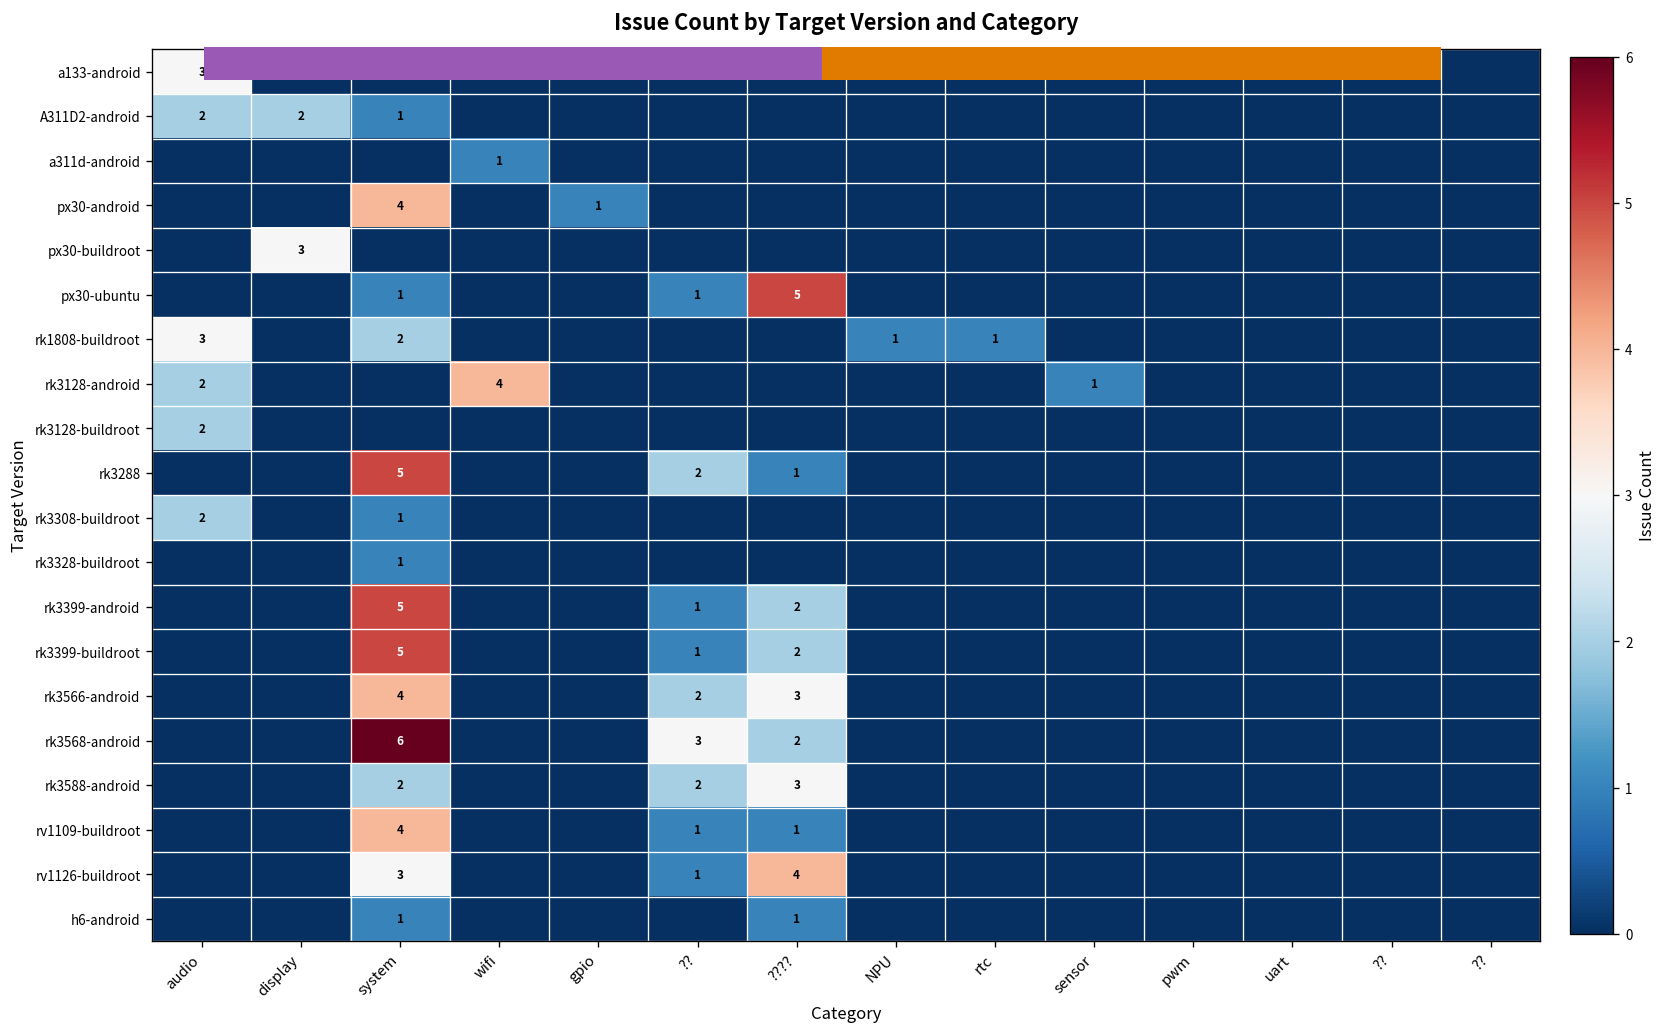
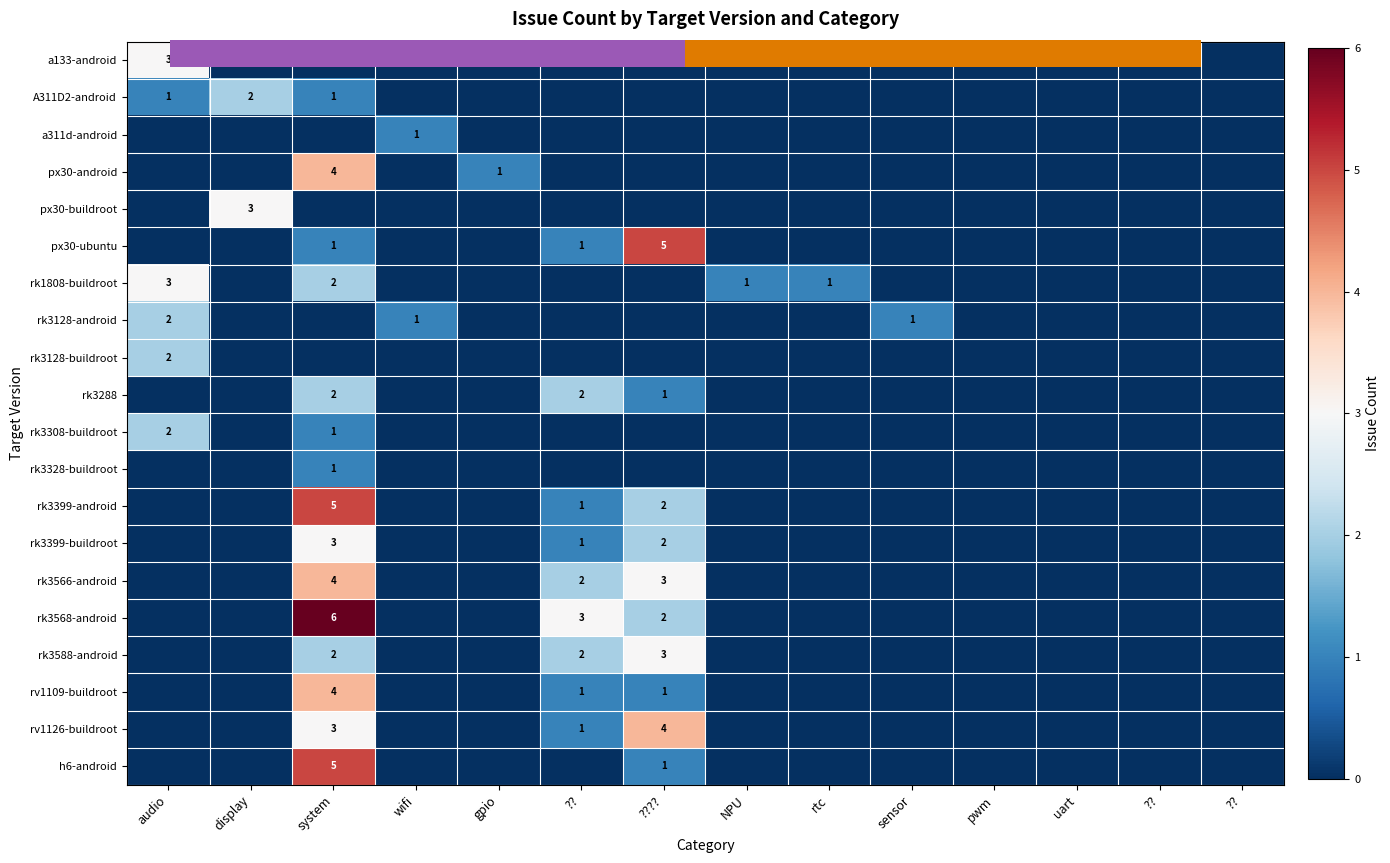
A311D2-android, audio: 2 -> 1
rk3128-android, wifi: 4 -> 1
rk3288, system: 5 -> 2
rk3399-buildroot, system: 5 -> 3
h6-android, system: 1 -> 5
